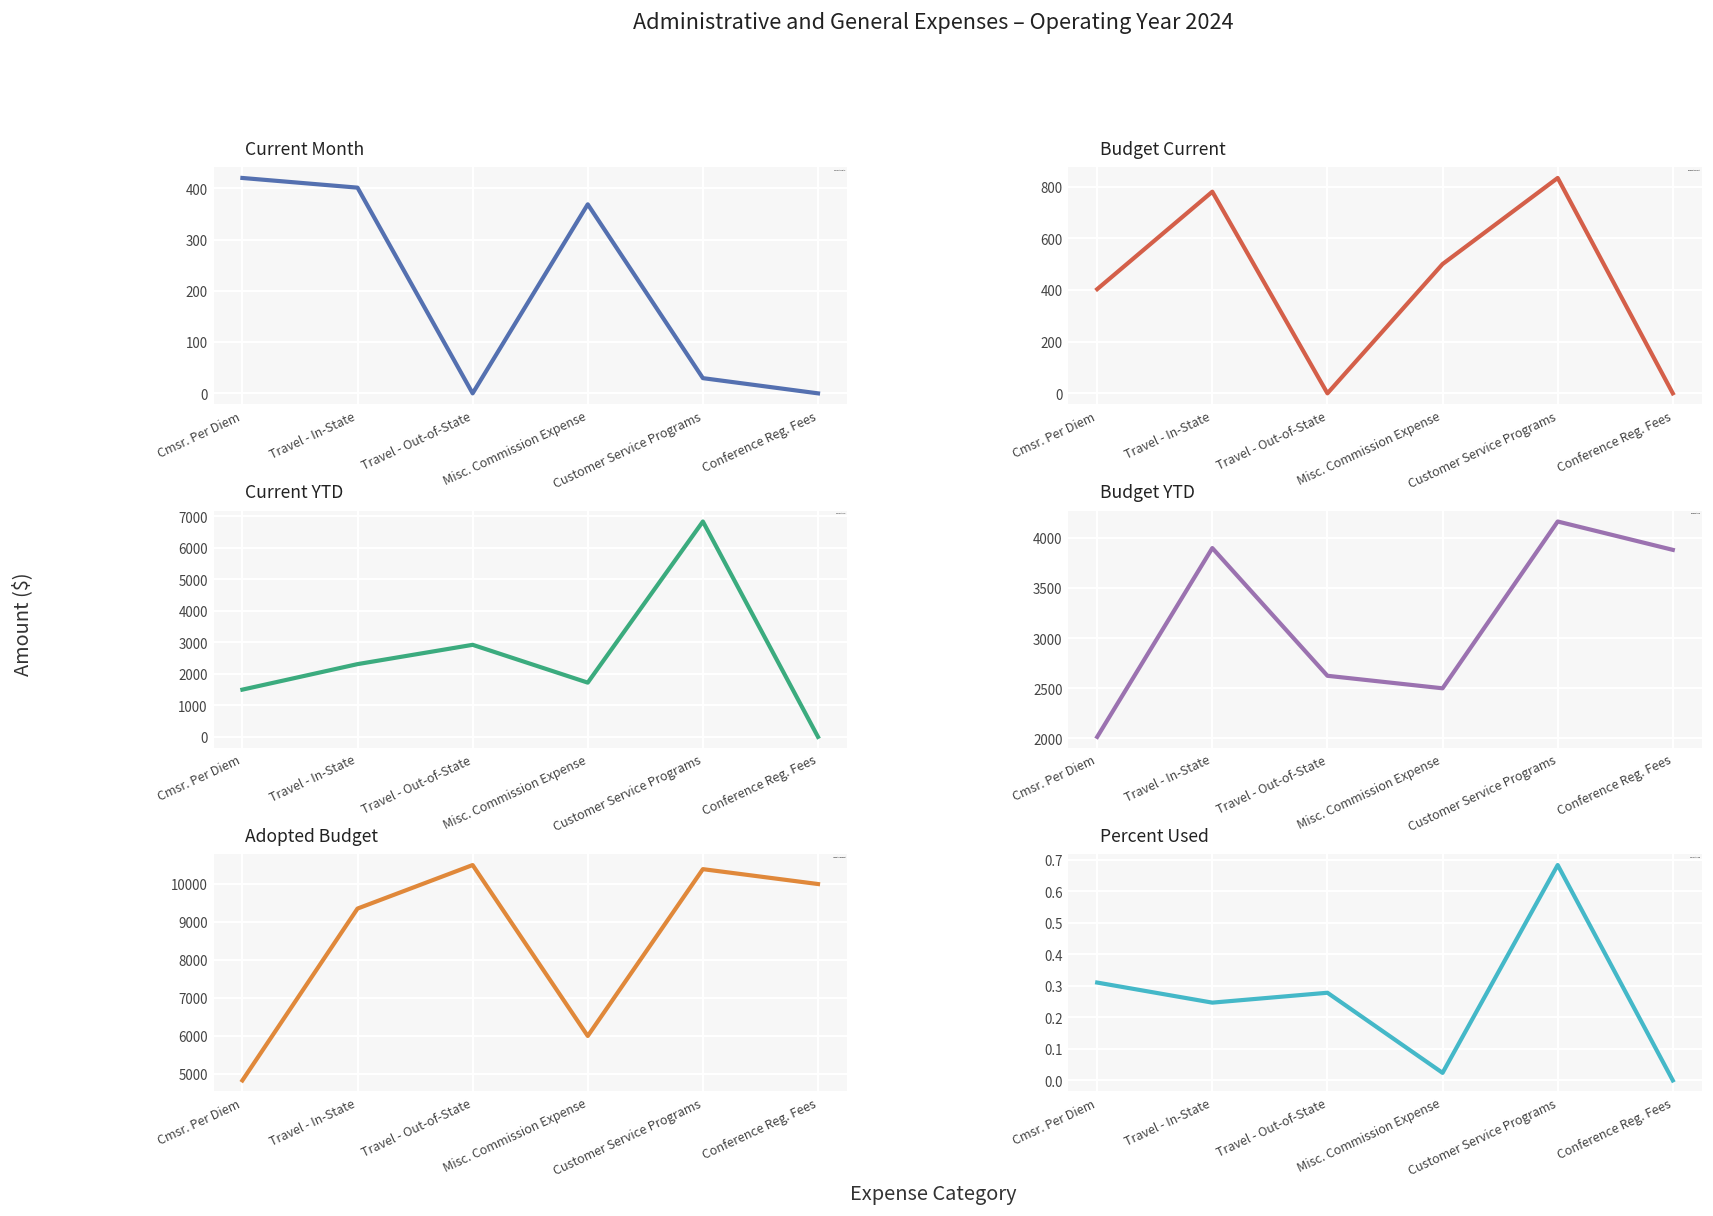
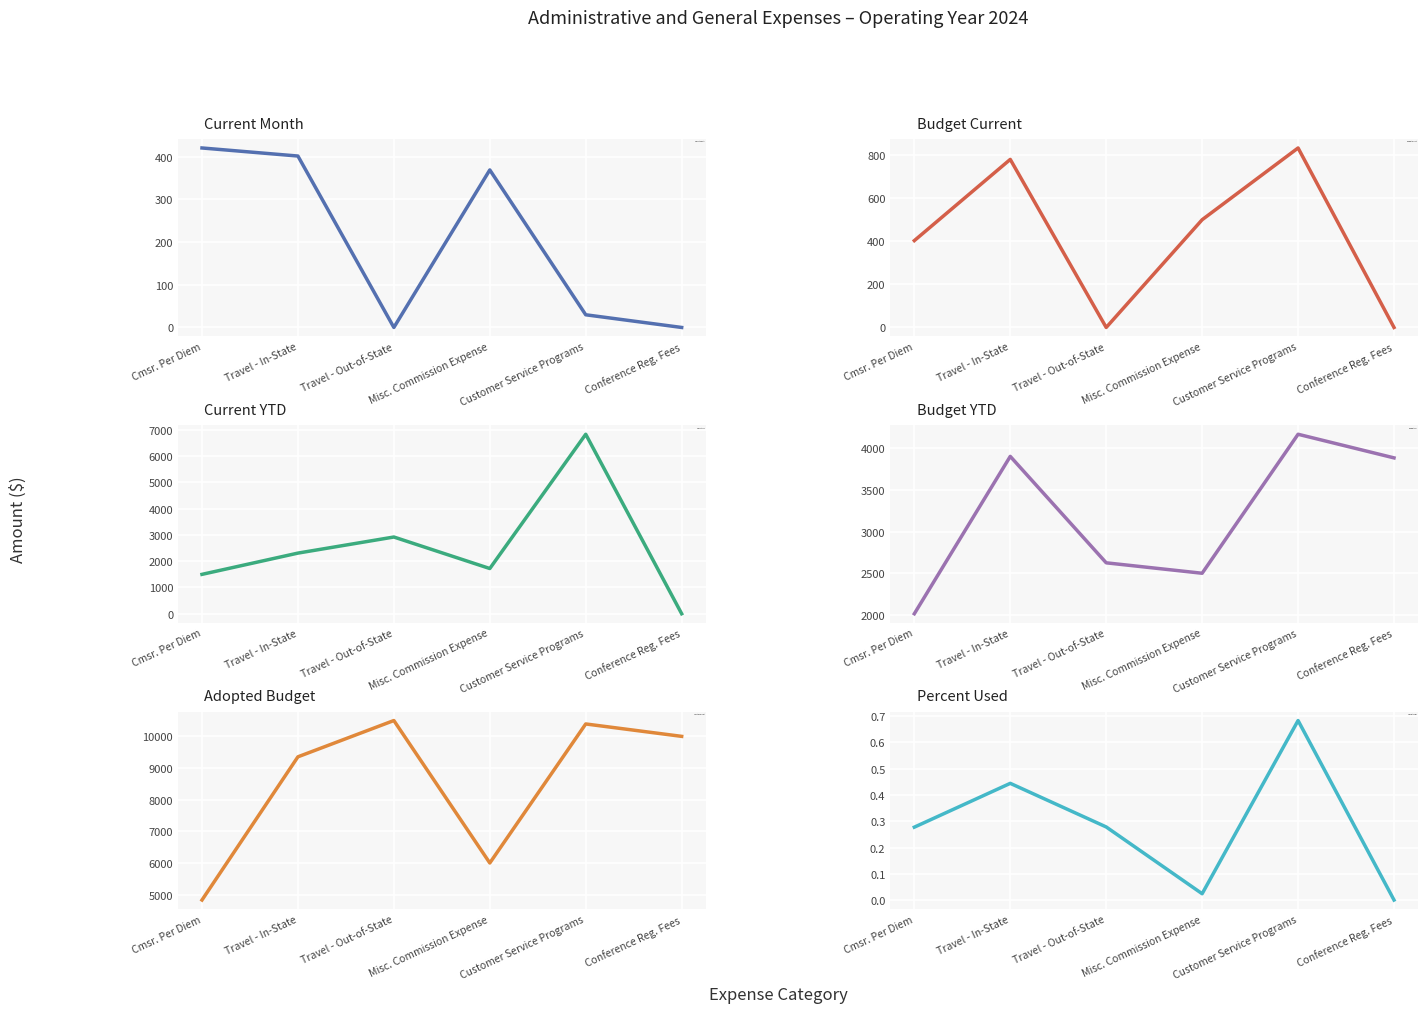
Percent Used, Cmsr. Per Diem: 0.31 -> 0.28
Percent Used, Travel - In-State: 0.25 -> 0.44
